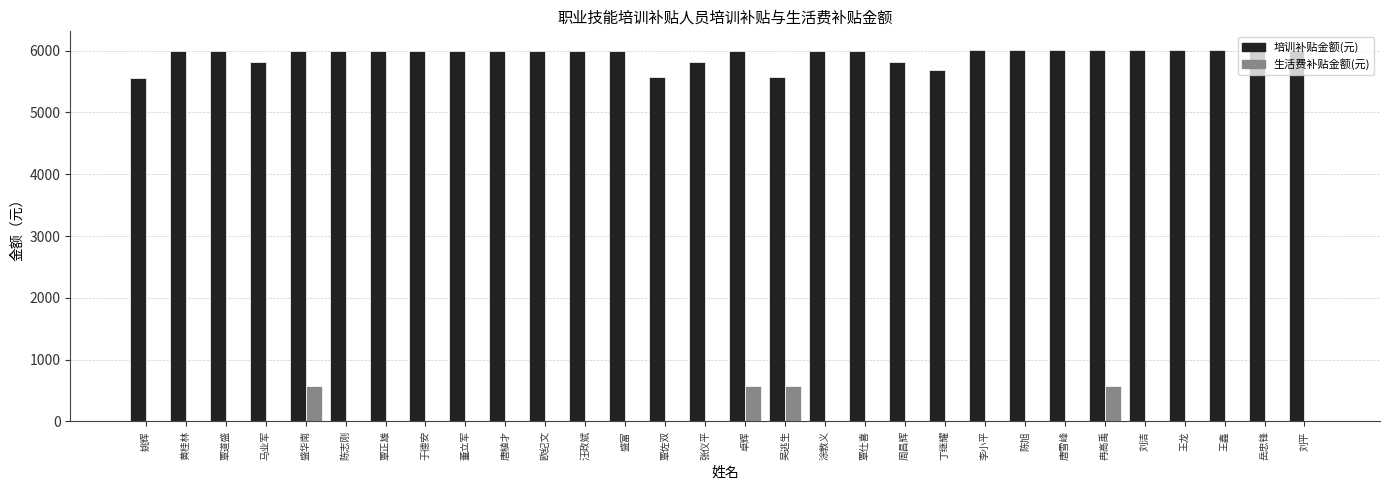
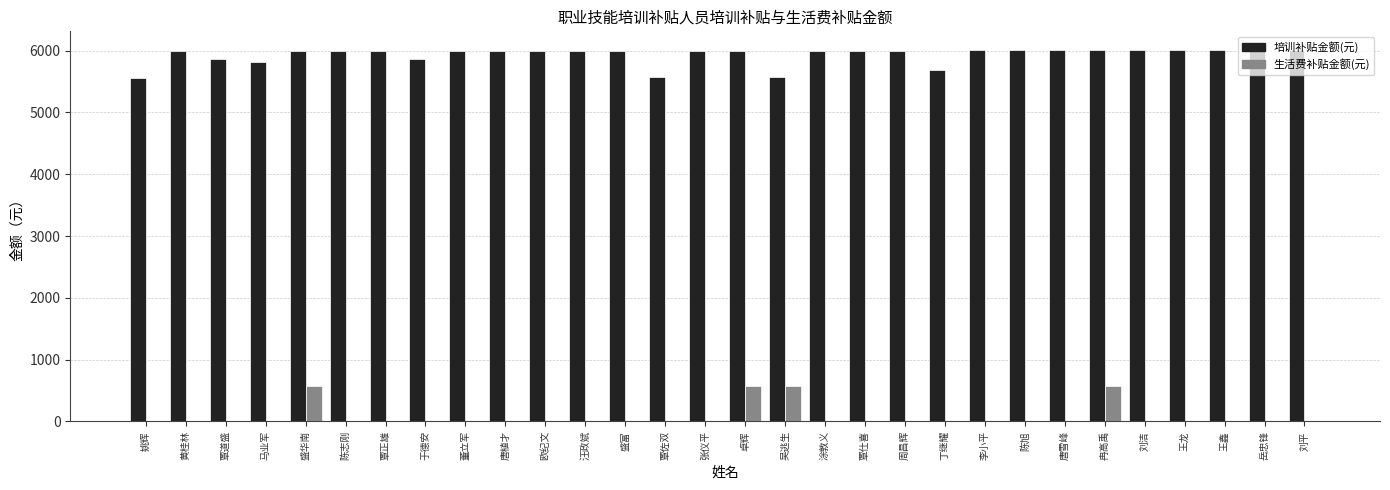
培训补贴金额(元), 覃道盛: 6000 -> 5900
培训补贴金额(元), 于德安: 6000 -> 5900
培训补贴金额(元), 张仪平: 5800 -> 6000
培训补贴金额(元), 周昌辉: 5800 -> 6000
